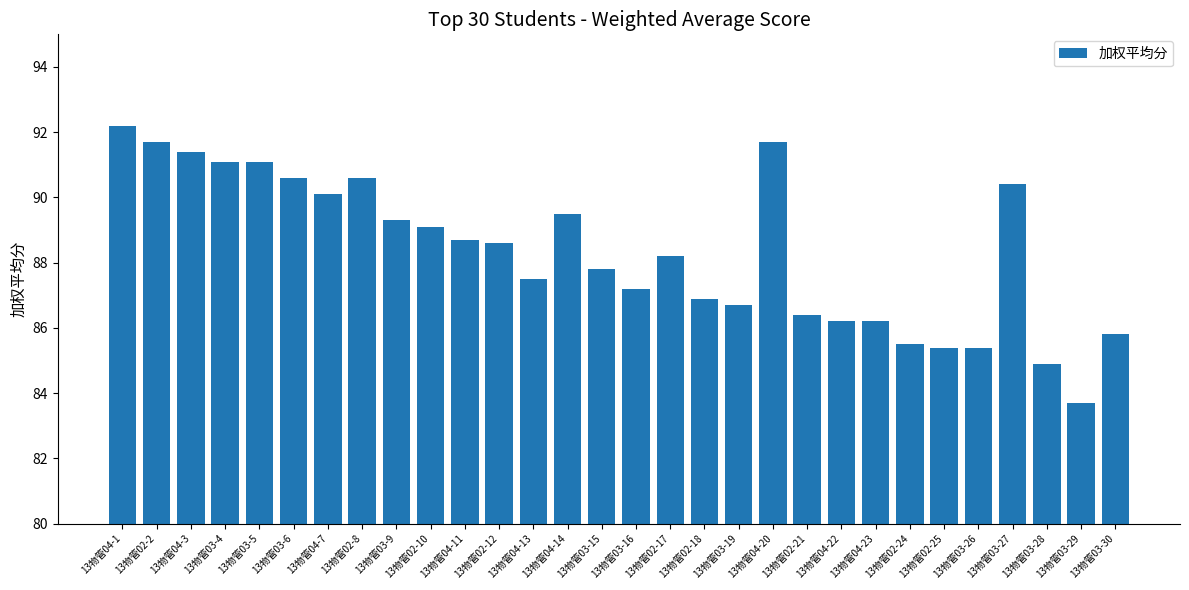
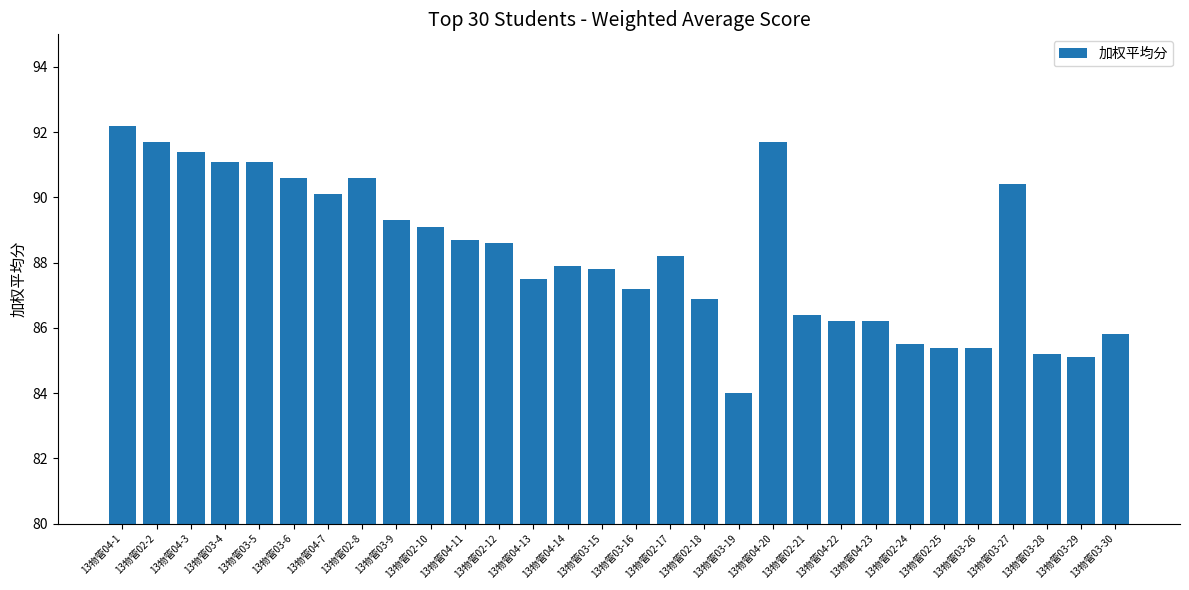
13物管04-14: 89.5 -> 87.9
13物管03-19: 86.7 -> 84.0
13物管03-28: 84.9 -> 85.2
13物管03-29: 83.7 -> 85.1
